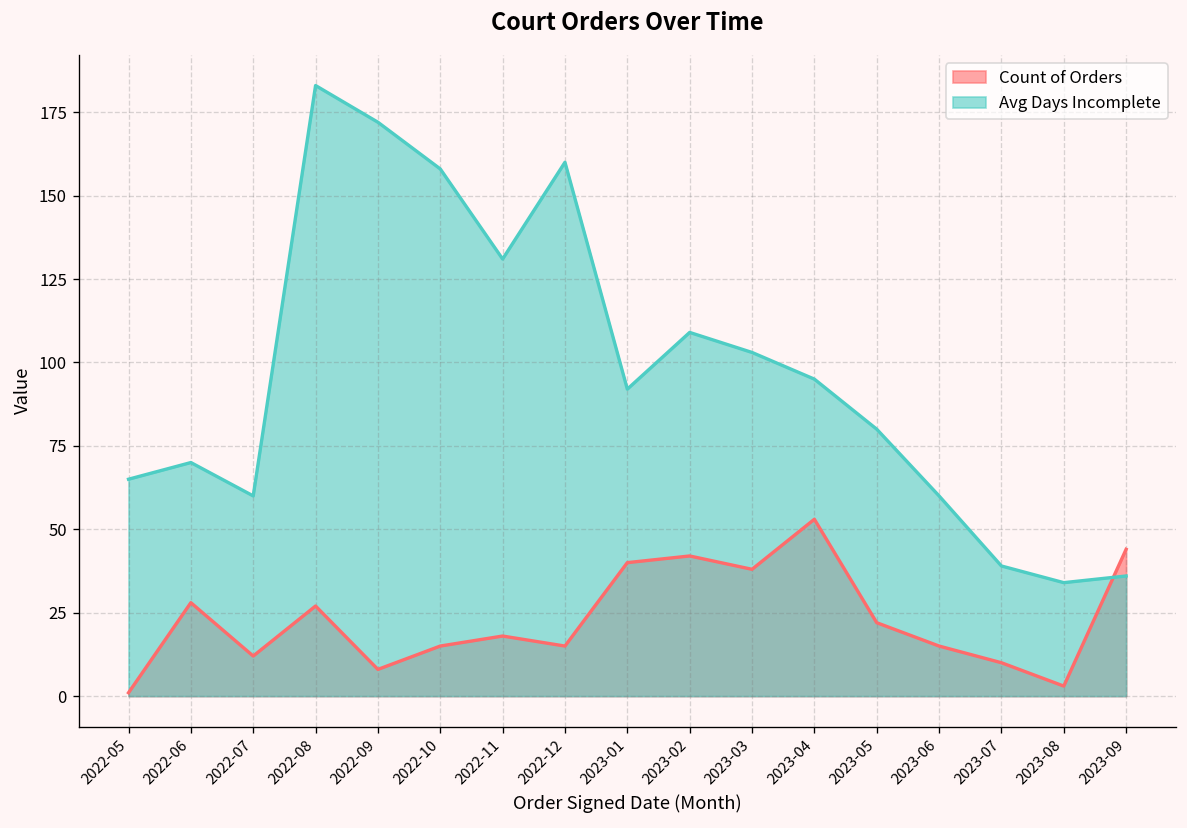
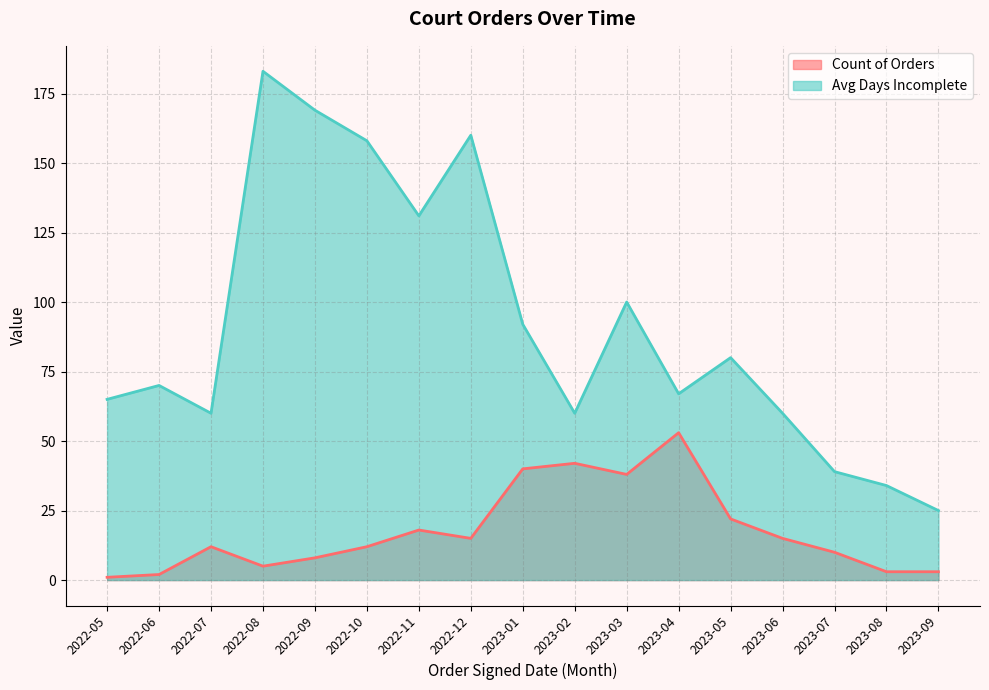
Count of Orders, 2022-06: 28 -> 2
Count of Orders, 2022-08: 27 -> 5
Avg Days Incomplete, 2022-09: 172 -> 169
Count of Orders, 2022-10: 15 -> 12
Avg Days Incomplete, 2023-02: 109 -> 60
Avg Days Incomplete, 2023-03: 103 -> 100
Avg Days Incomplete, 2023-04: 95 -> 67
Count of Orders, 2023-09: 44 -> 3
Avg Days Incomplete, 2023-09: 36 -> 25
